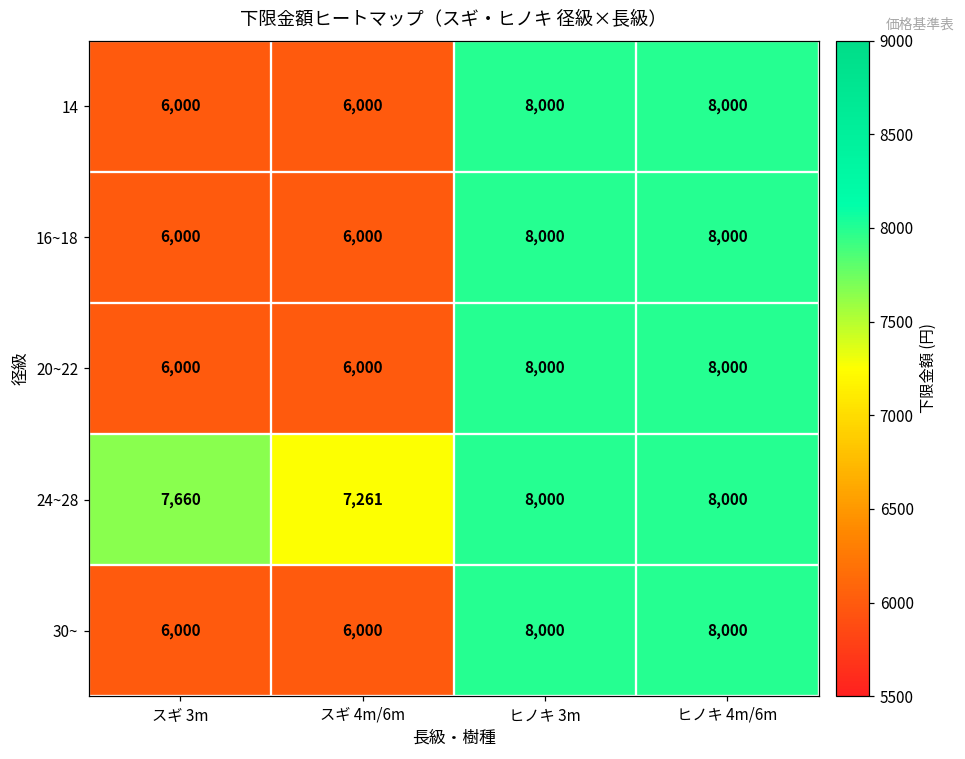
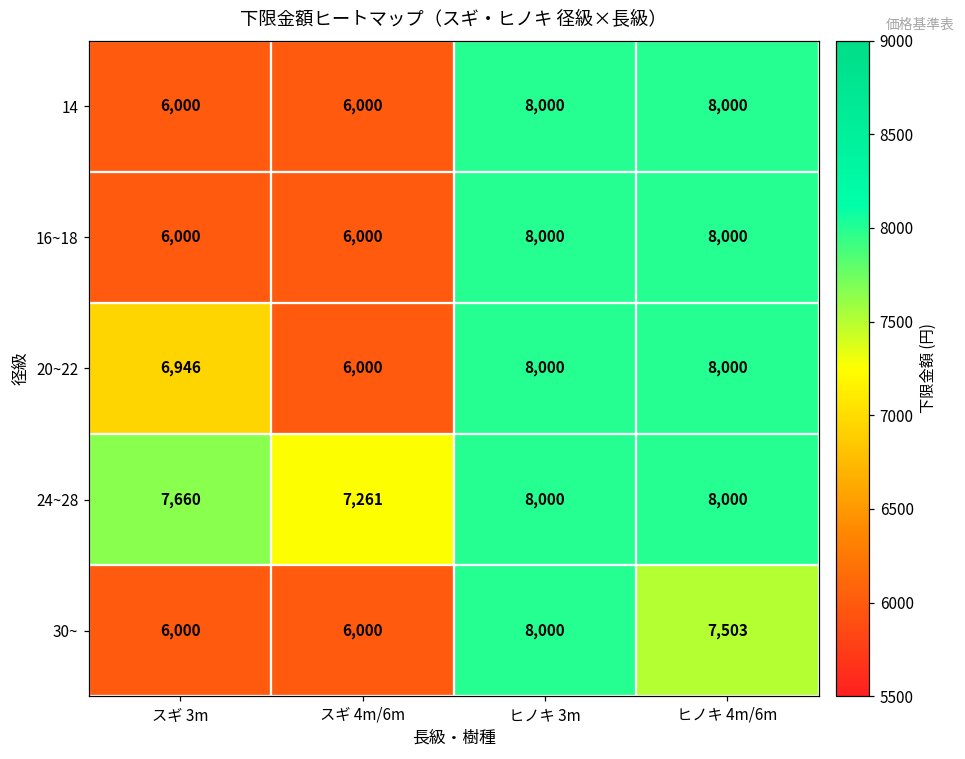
20~22, スギ 3m: 6,000 -> 6,946
30~, ヒノキ 4m/6m: 8,000 -> 7,503
